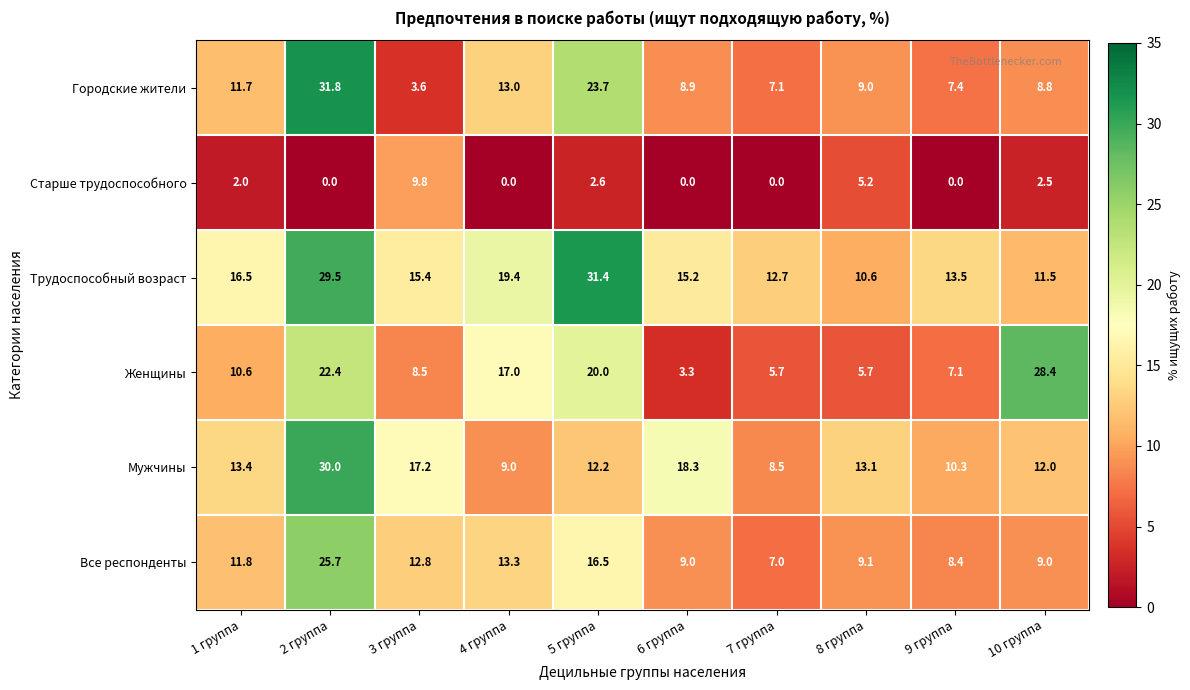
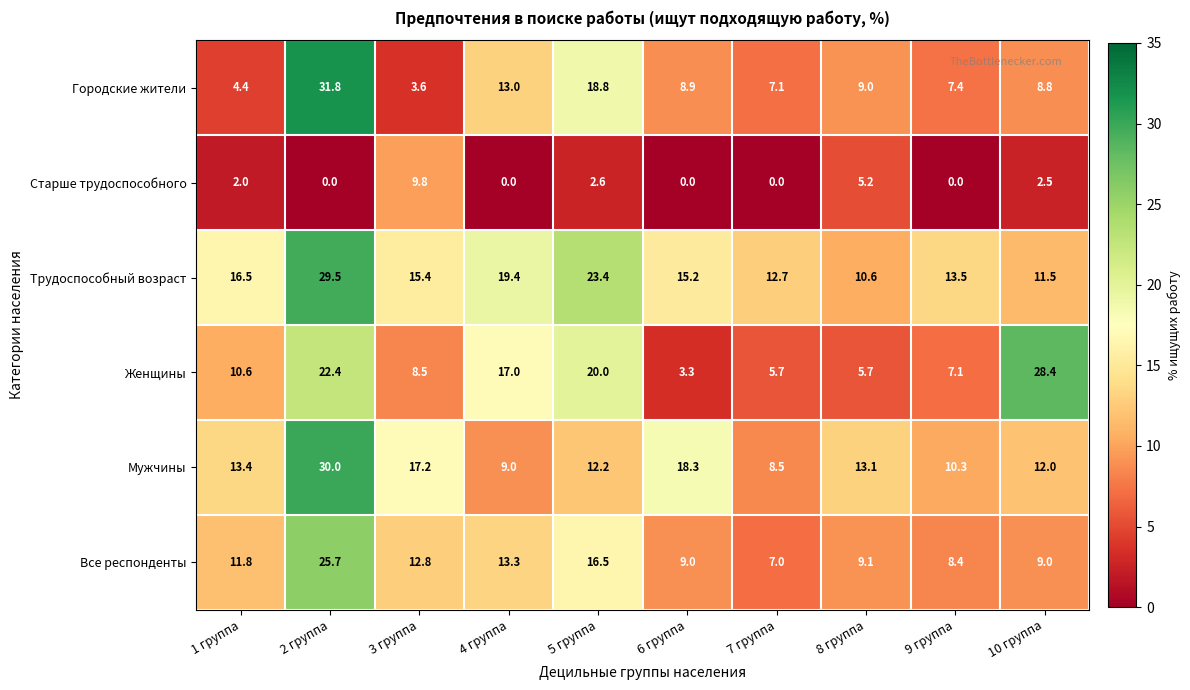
Городские жители, 1 группа: 11.7 -> 4.4
Городские жители, 5 группа: 23.7 -> 18.8
Трудоспособный возраст, 5 группа: 31.4 -> 23.4
